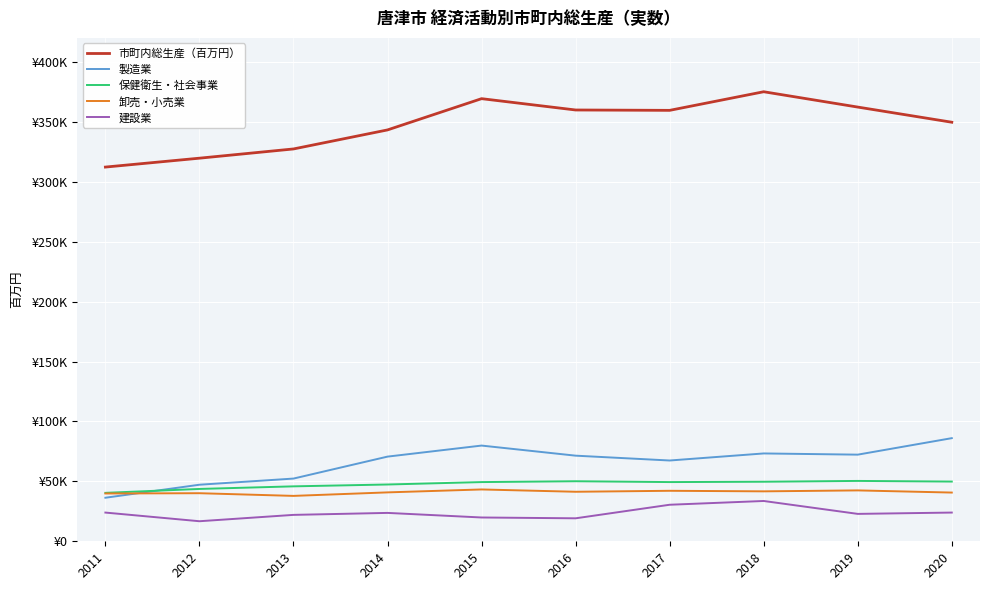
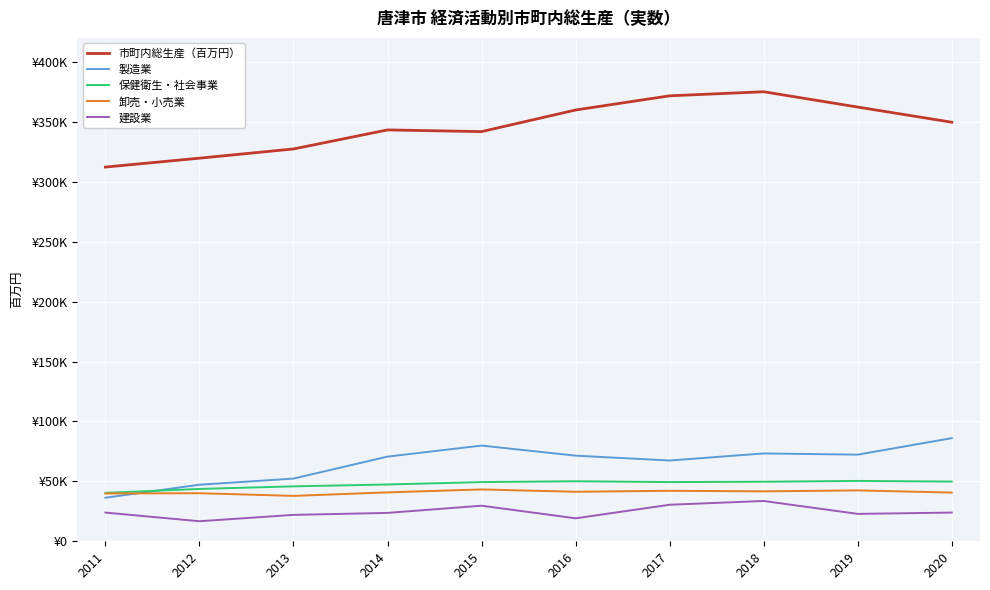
市町内総生産（百万円）, 2015: ¥369000 -> ¥342000
建設業, 2015: ¥20000 -> ¥30000
市町内総生産（百万円）, 2017: ¥360000 -> ¥372000
